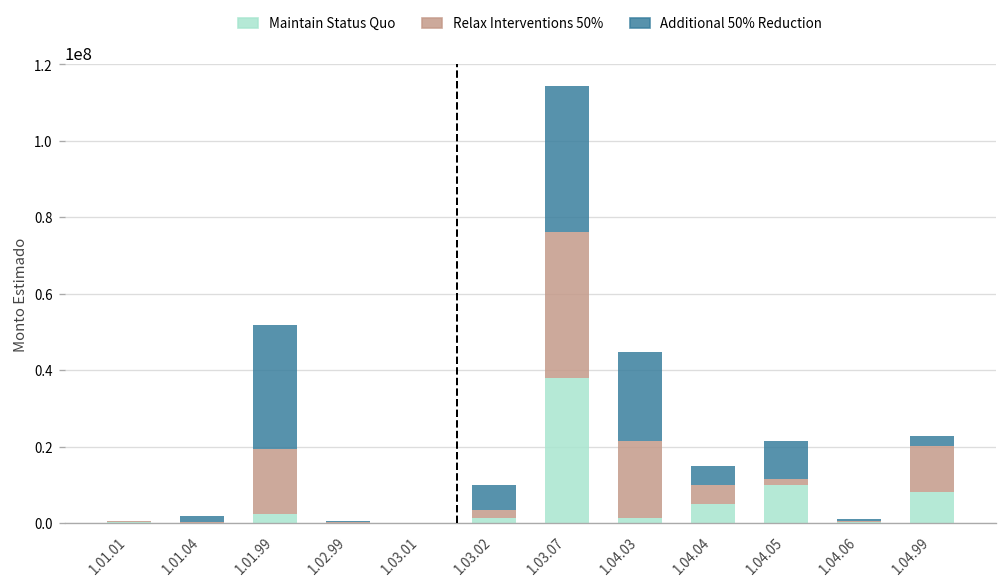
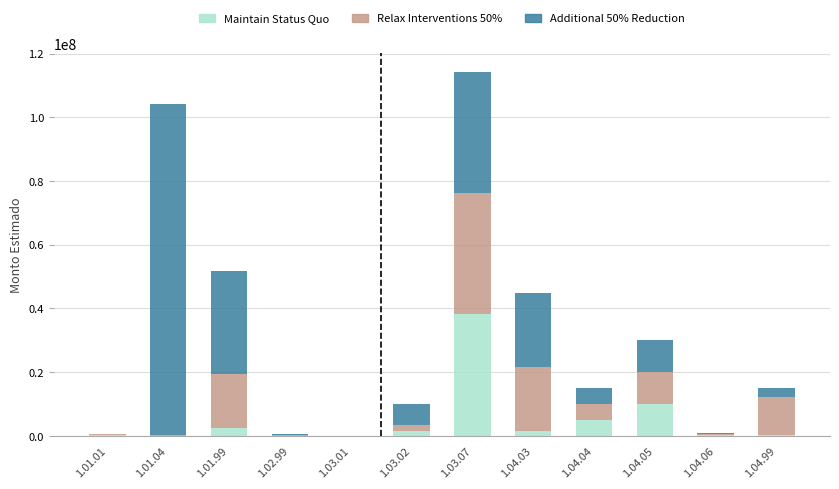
Additional 50% Reduction, 1.01.04: 2000000 -> 104000000
Relax Interventions 50%, 1.04.05: 2000000 -> 10000000
Maintain Status Quo, 1.04.99: 8000000 -> 0
